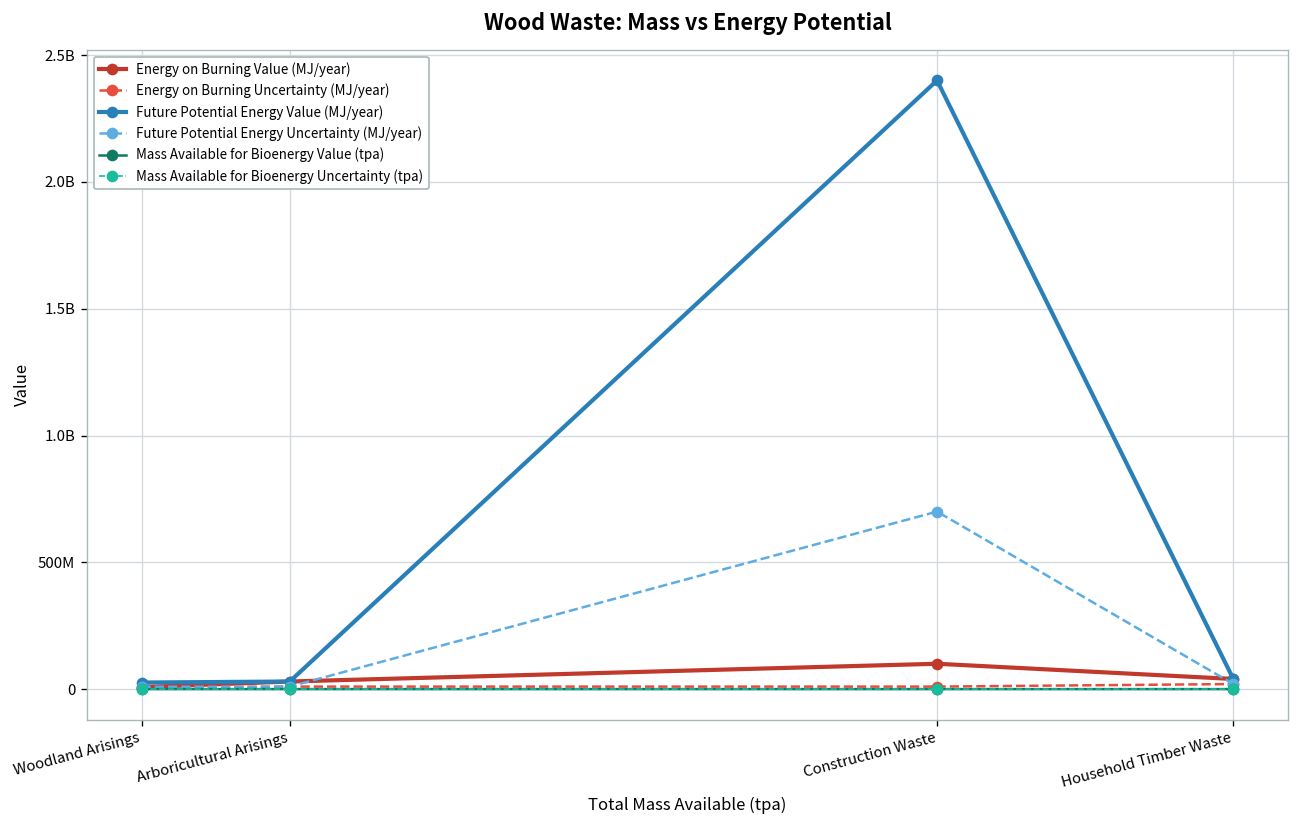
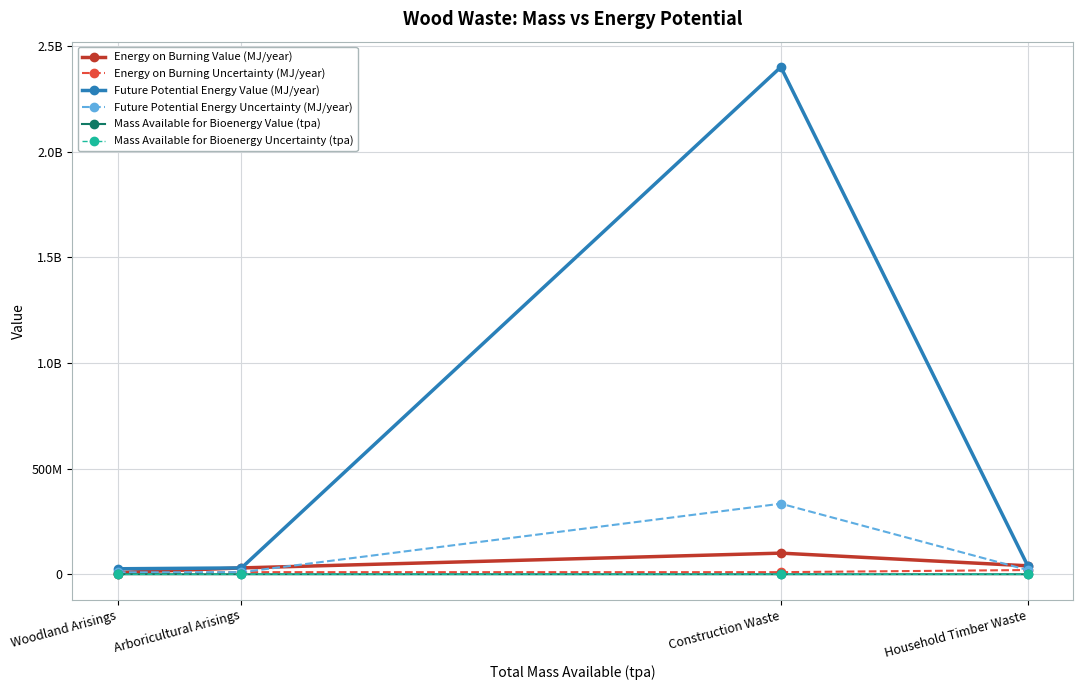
Future Potential Energy Uncertainty (MJ/year), Construction Waste: 700000000 -> 330000000
